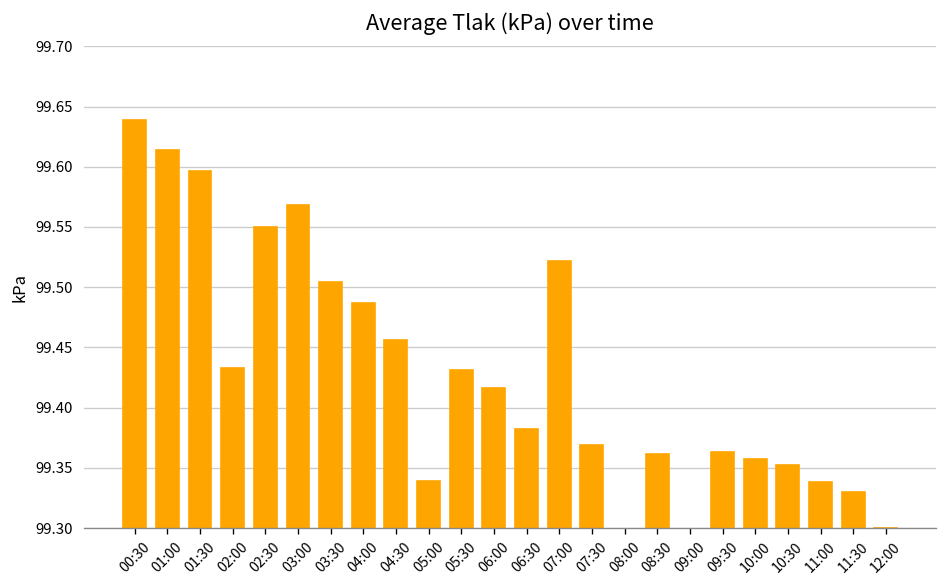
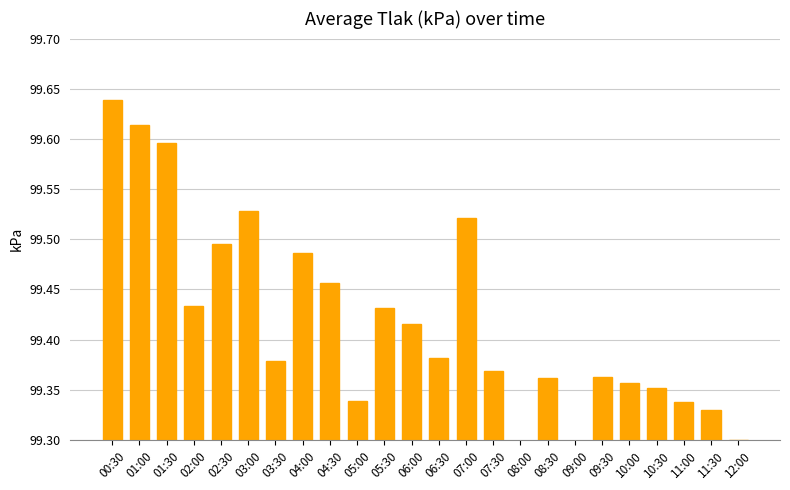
02:30: 99.550 -> 99.495
03:00: 99.568 -> 99.528
03:30: 99.504 -> 99.378
